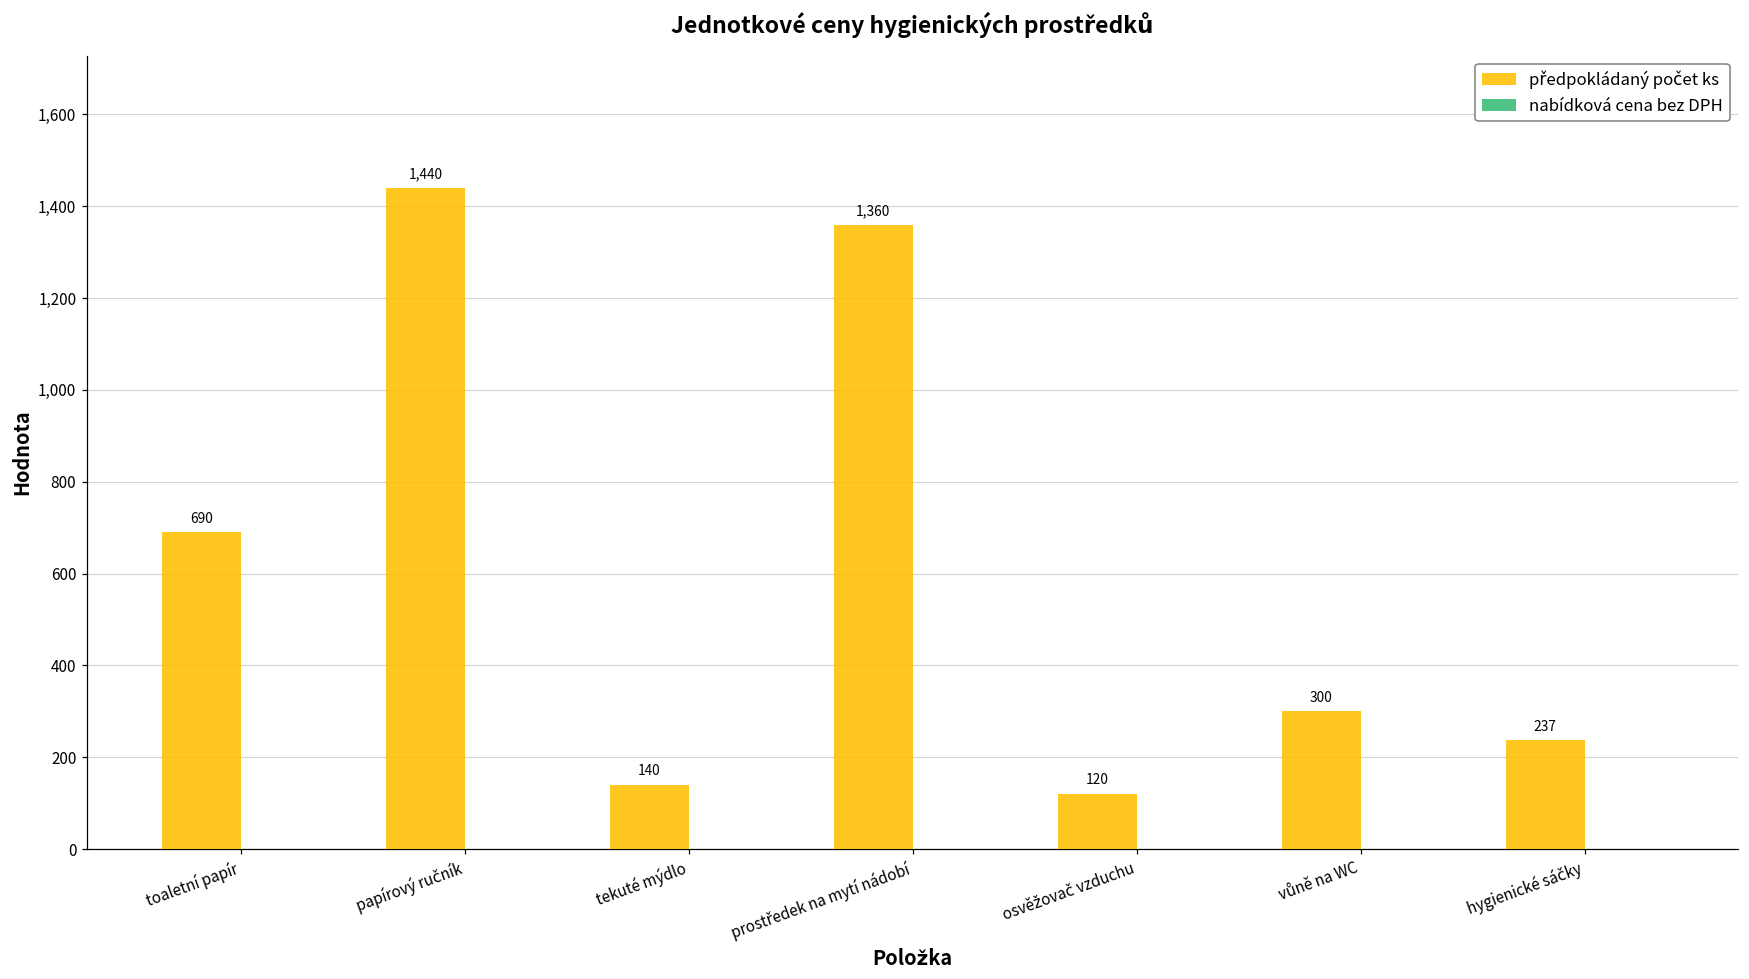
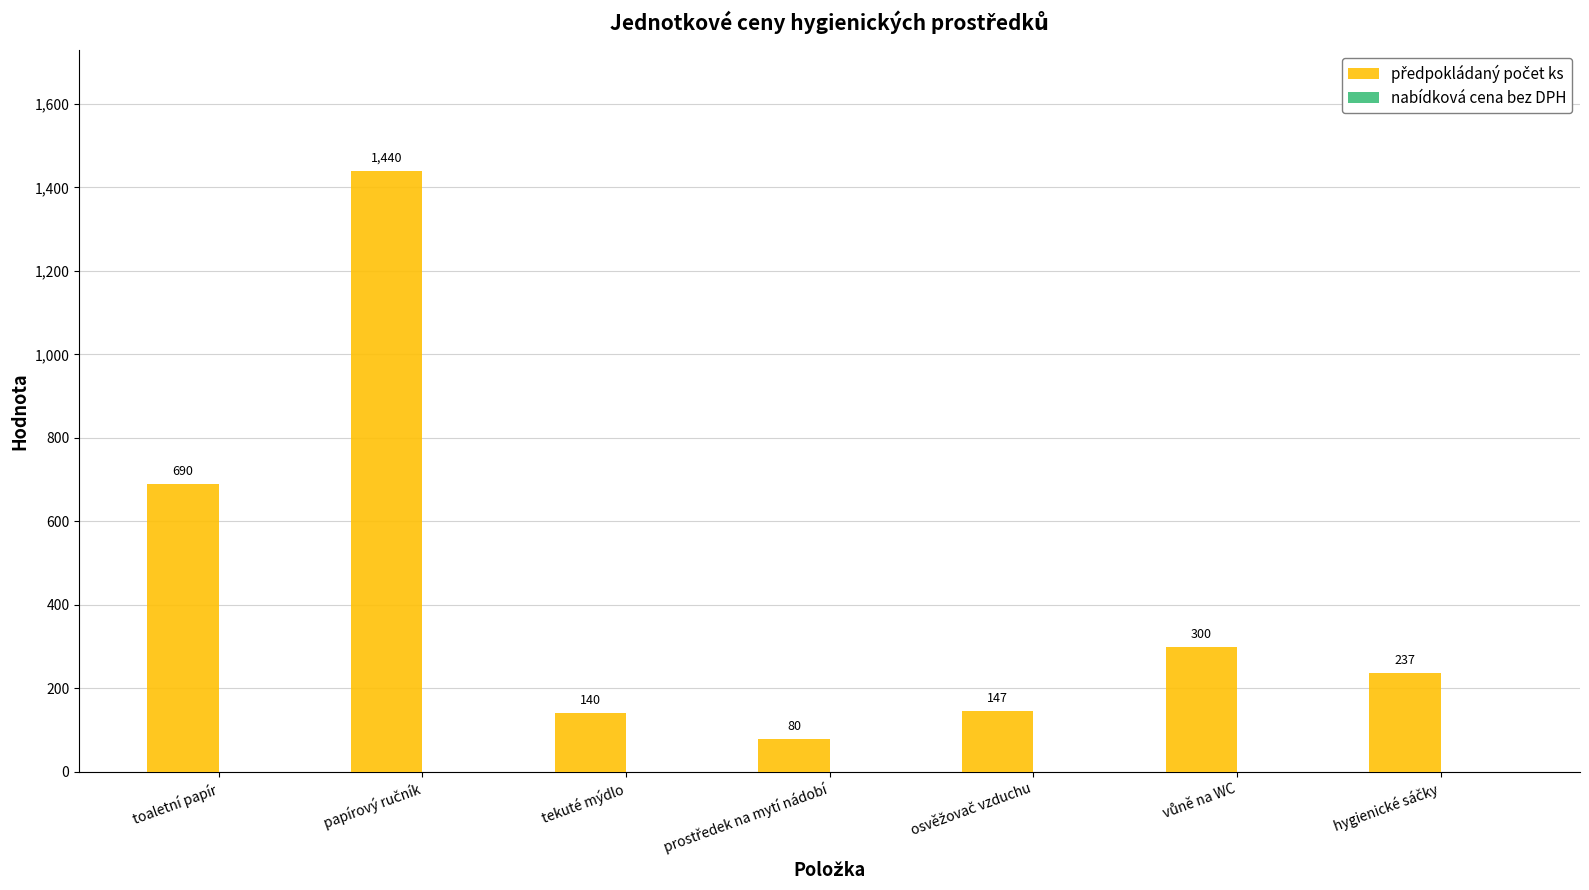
předpokládaný počet ks, prostředek na mytí nádobí: 1,360 -> 80
předpokládaný počet ks, osvěžovač vzduchu: 120 -> 147
